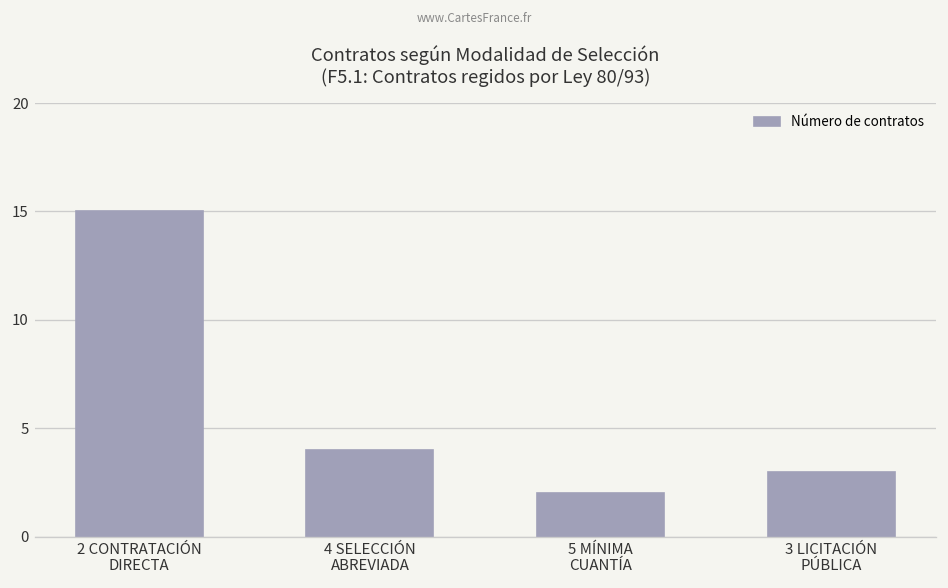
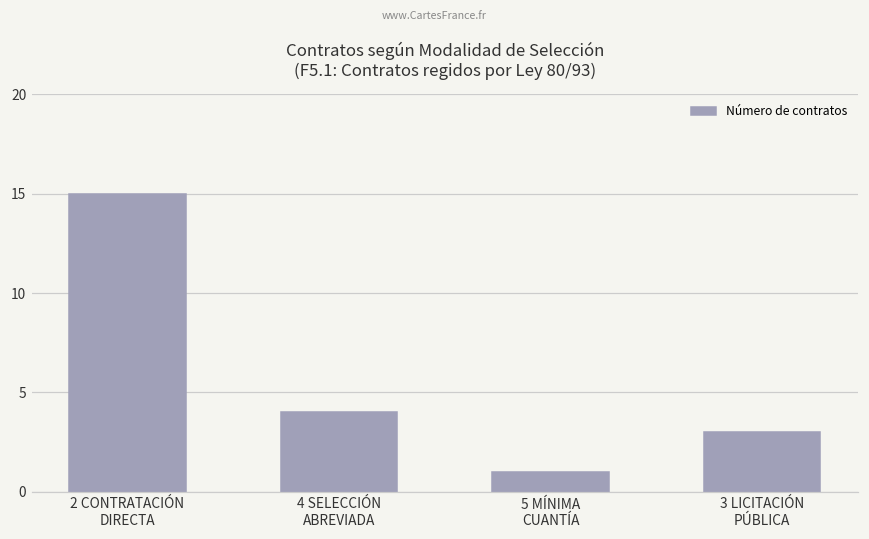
5 MÍNIMA CUANTÍA: 2 -> 1
